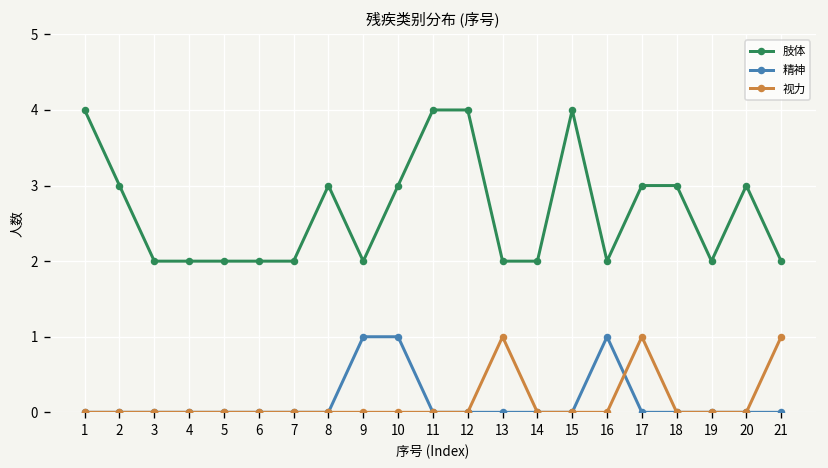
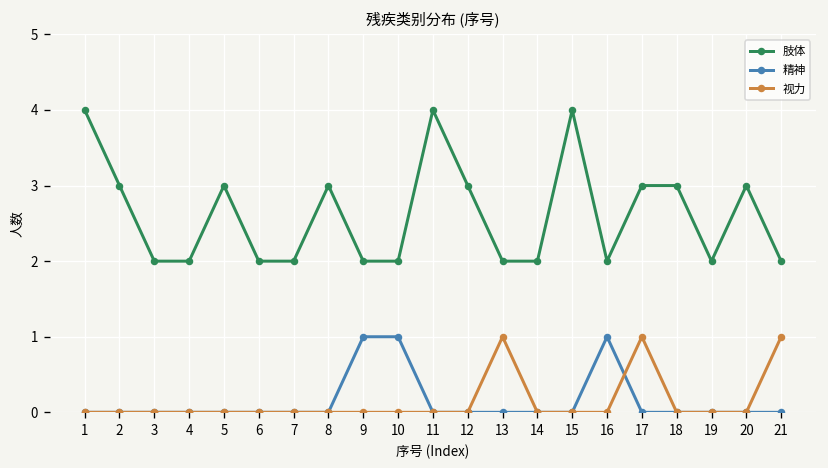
肢体, 5: 2 -> 3
肢体, 10: 3 -> 2
肢体, 12: 4 -> 3
